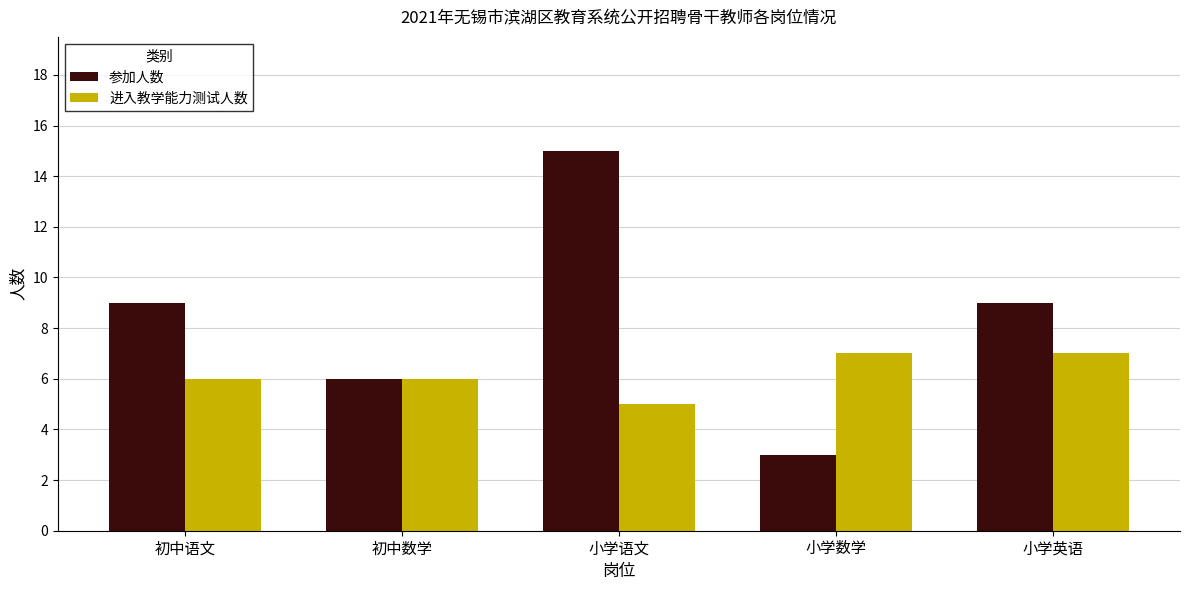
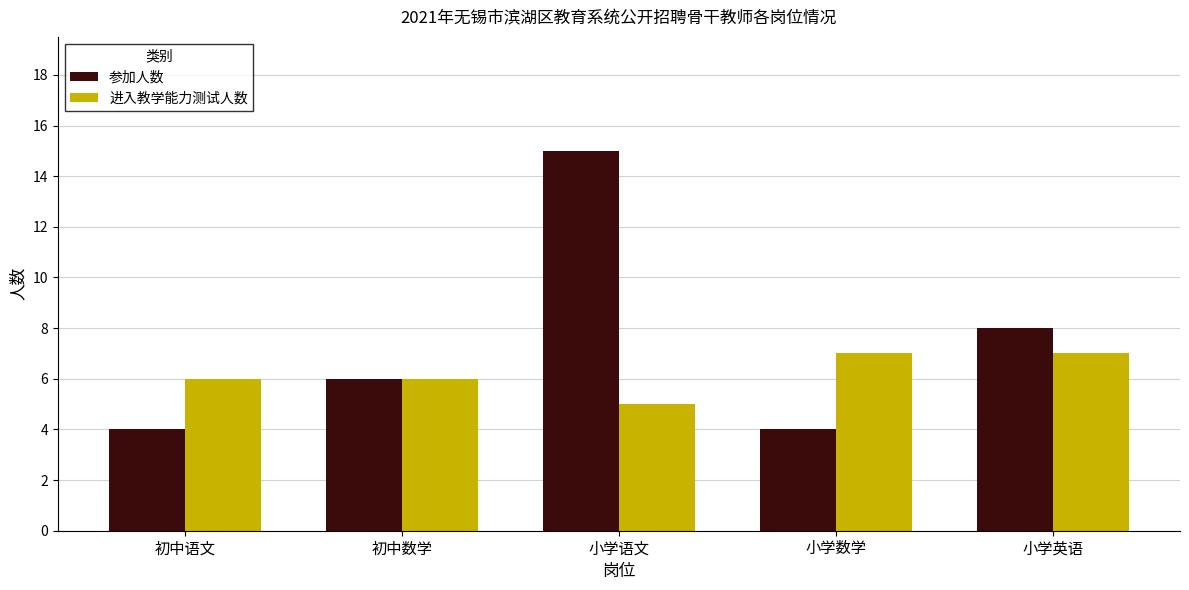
参加人数, 初中语文: 9 -> 4
参加人数, 小学数学: 3 -> 4
参加人数, 小学英语: 9 -> 8
